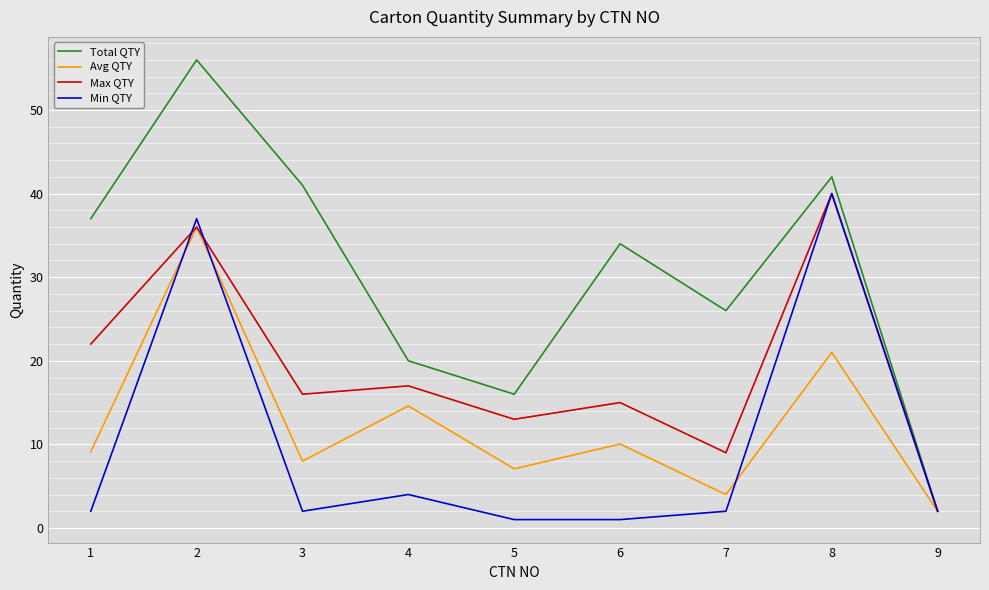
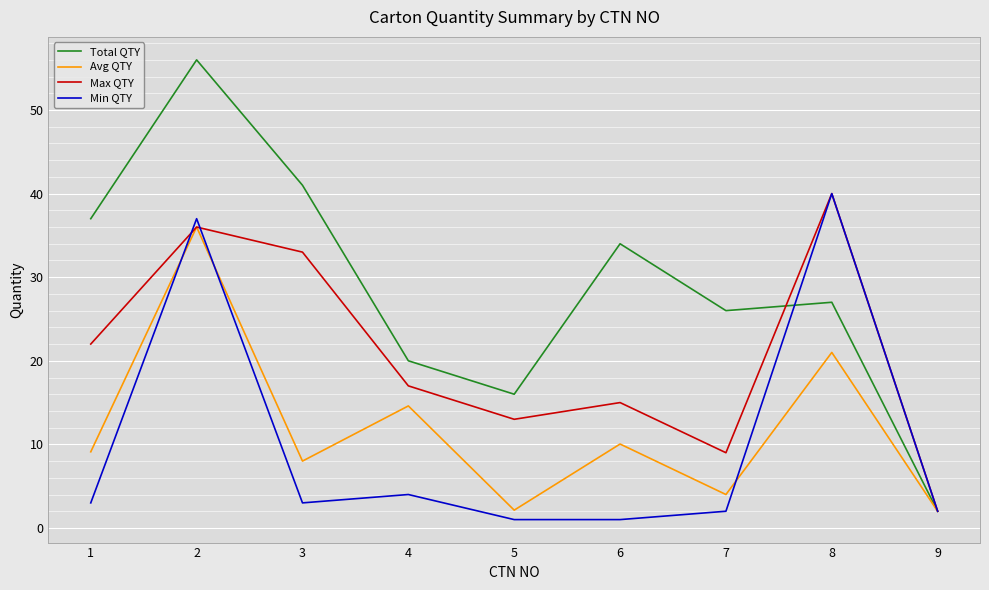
Min QTY, 1: 2 -> 3
Max QTY, 3: 16 -> 33
Min QTY, 3: 2 -> 3
Avg QTY, 5: 7 -> 2
Total QTY, 8: 42 -> 27
